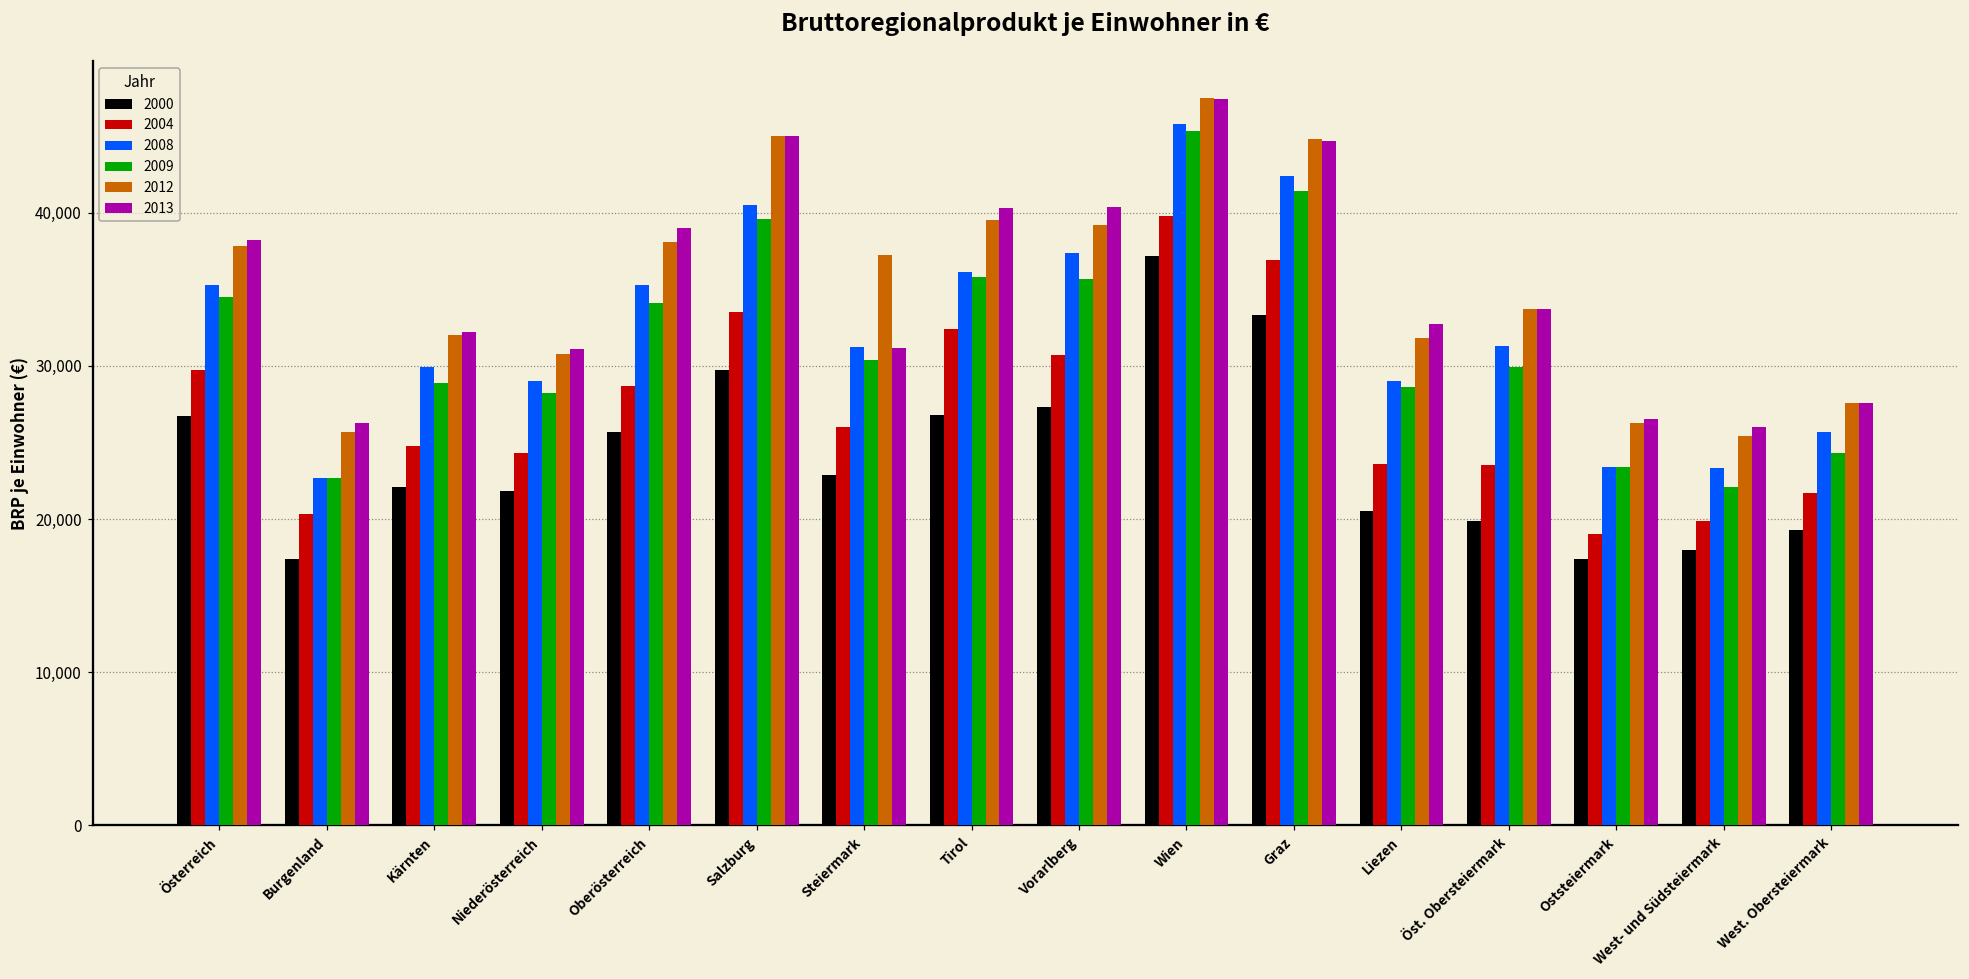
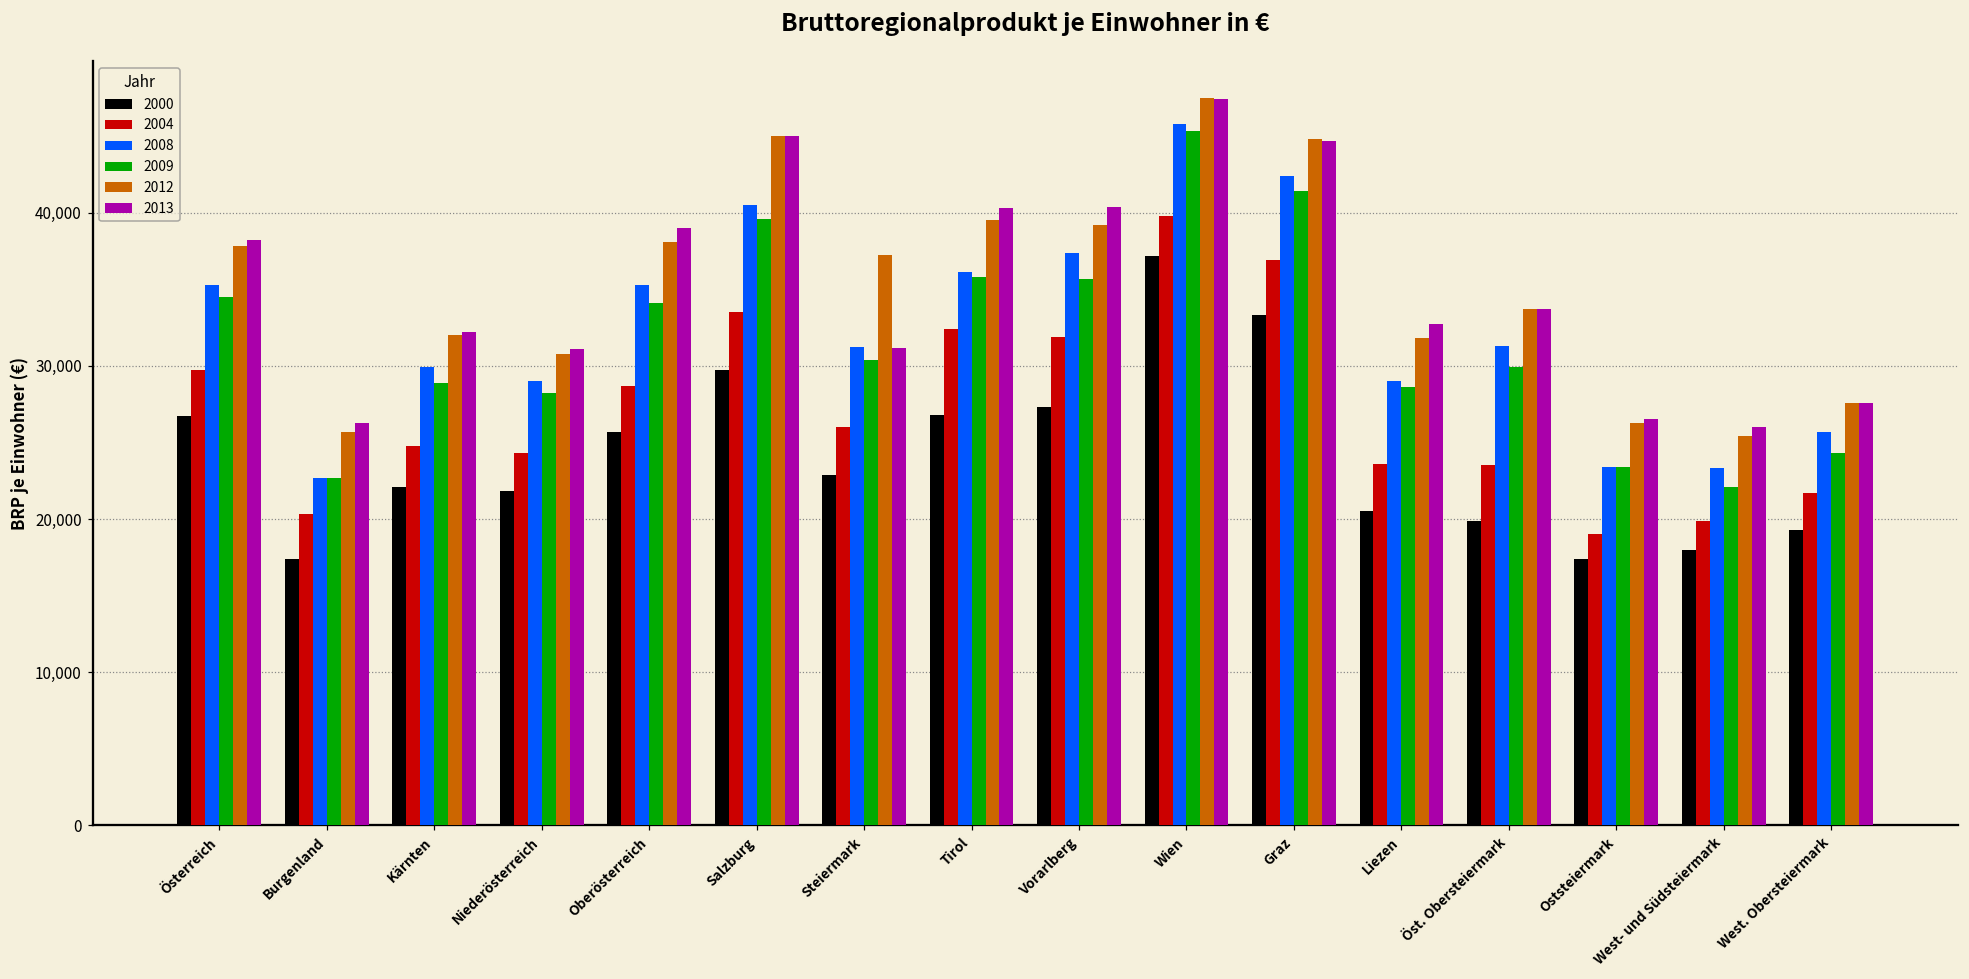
2004, Vorarlberg: 30,700 -> 31,900
